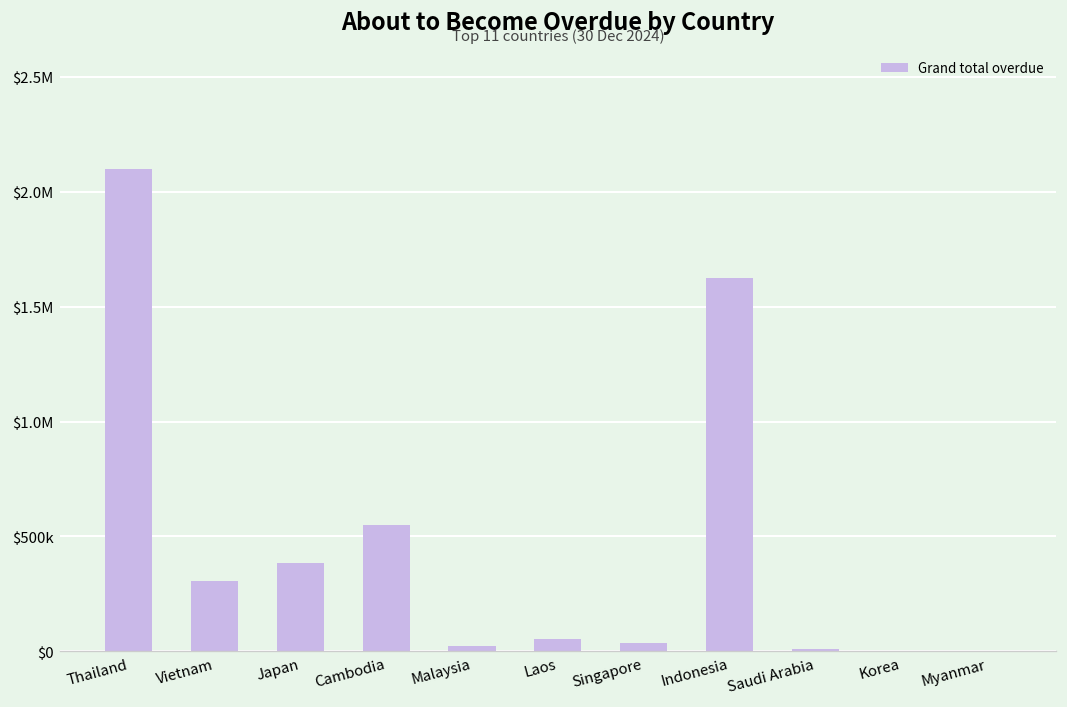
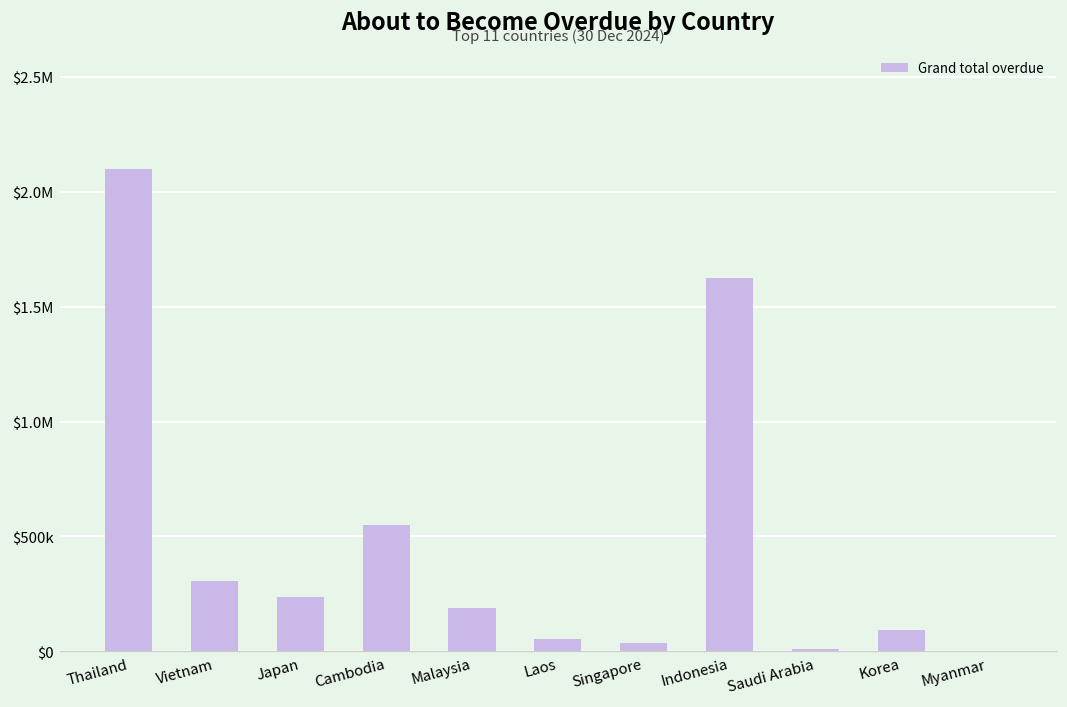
Japan: $380000 -> $240000
Malaysia: $20000 -> $190000
Korea: $0 -> $90000
